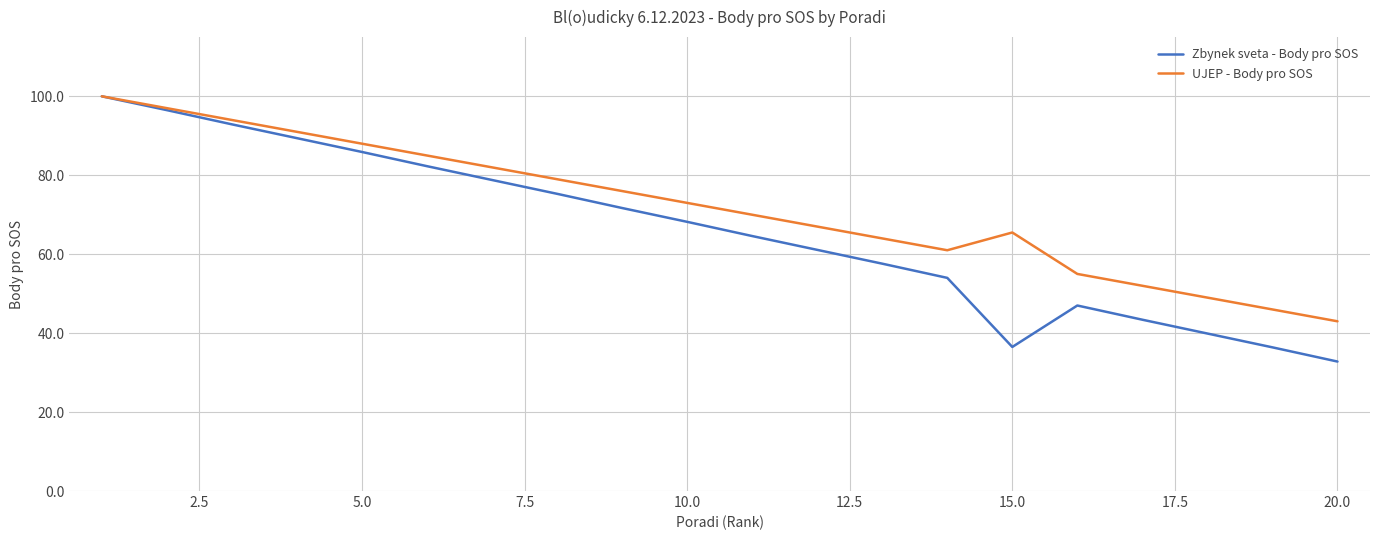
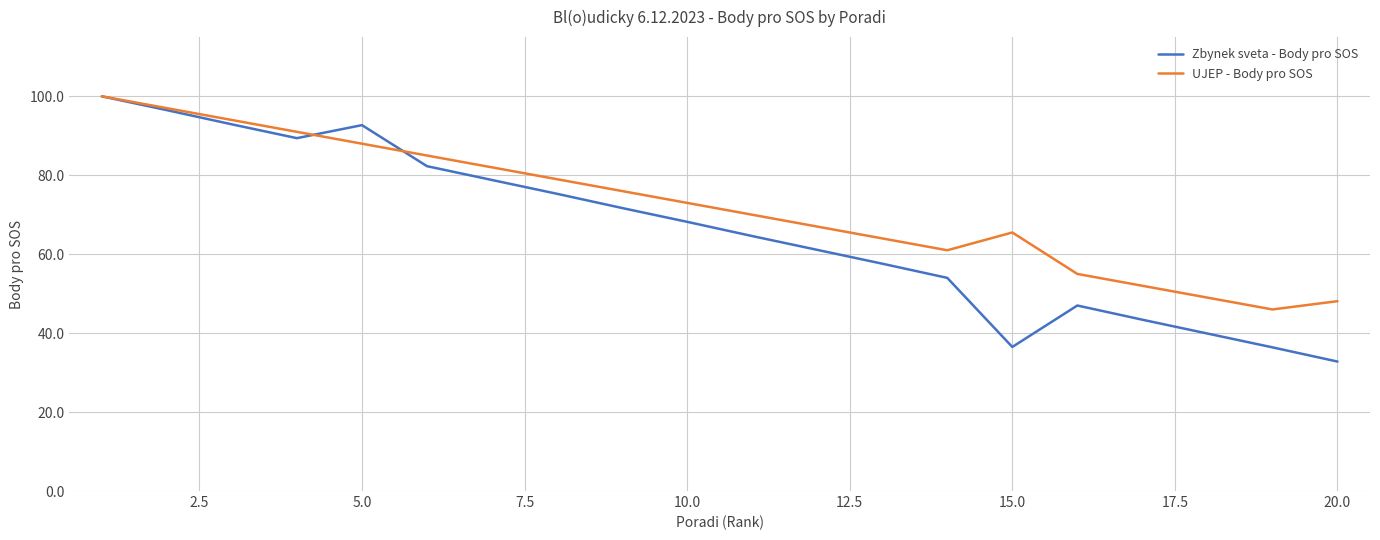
Zbynek sveta - Body pro SOS, 5.0: 86 -> 93
UJEP - Body pro SOS, 20.0: 43 -> 48
